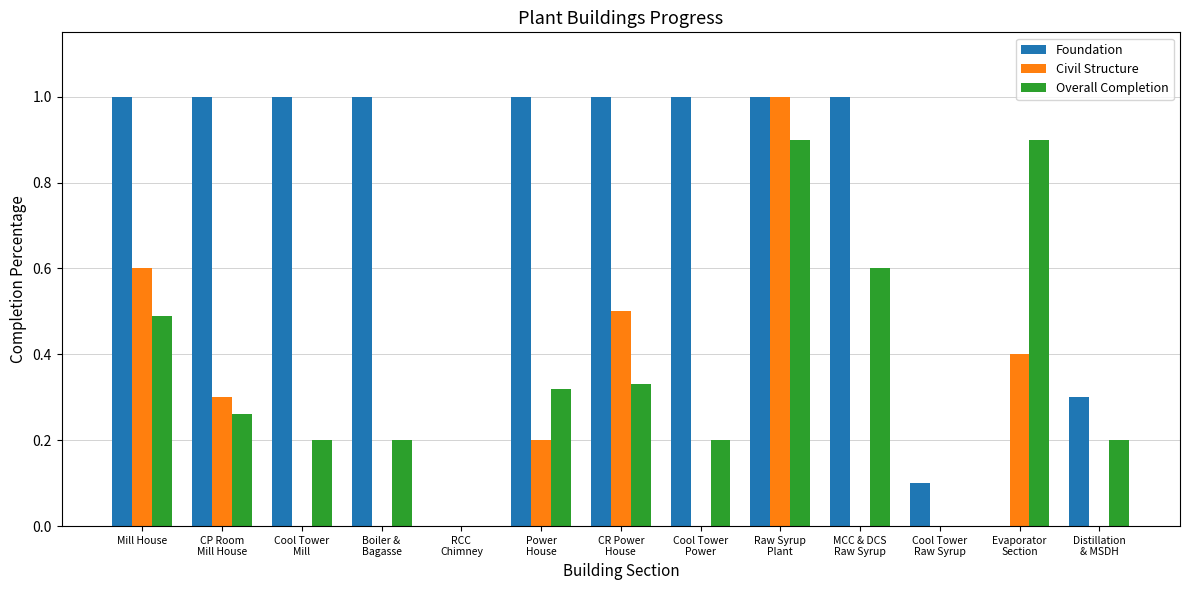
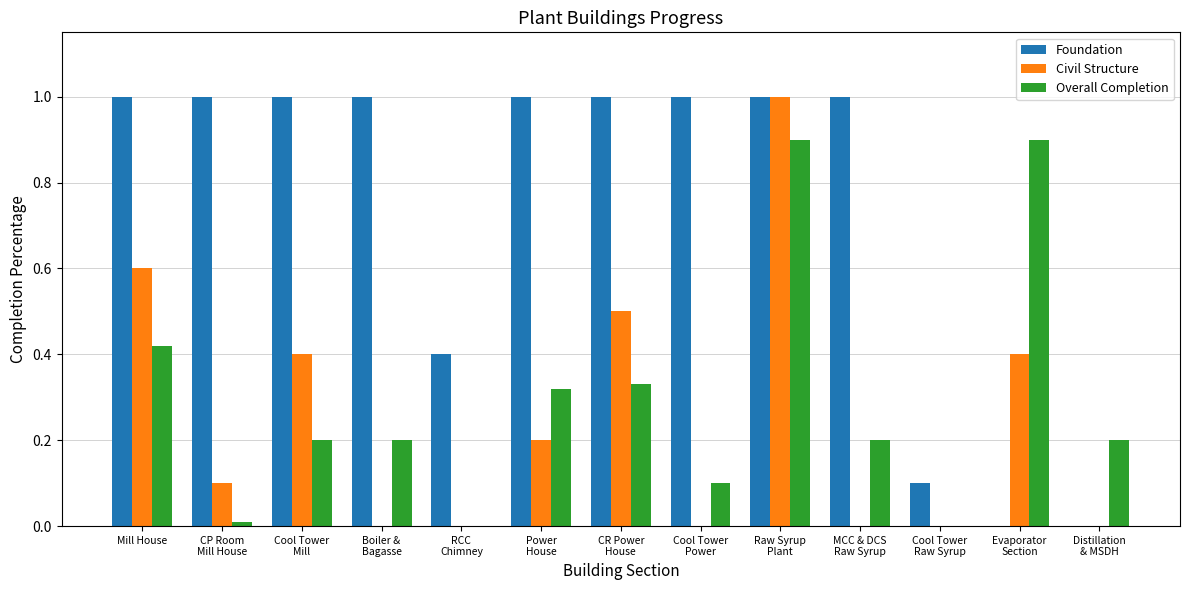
Overall Completion, Mill House: 0.49 -> 0.42
Civil Structure, CP Room Mill House: 0.3 -> 0.1
Overall Completion, CP Room Mill House: 0.26 -> 0.01
Civil Structure, Cool Tower Mill: 0.0 -> 0.4
Foundation, RCC Chimney: 0.0 -> 0.4
Overall Completion, Cool Tower Power: 0.2 -> 0.1
Overall Completion, MCC & DCS Raw Syrup: 0.6 -> 0.2
Foundation, Distillation & MSDH: 0.3 -> 0.0
